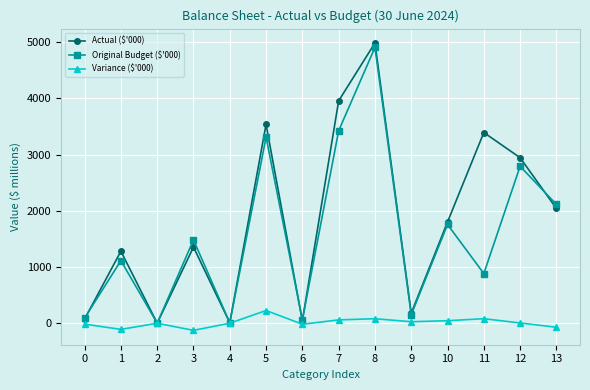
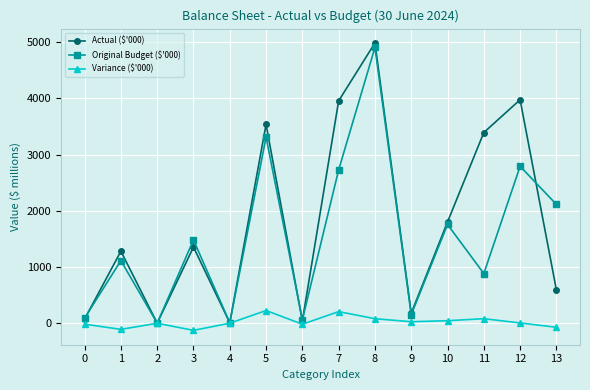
Original Budget ($'000), 7: 3400 -> 2700
Variance ($'000), 7: 100 -> 200
Actual ($'000), 12: 2900 -> 4000
Actual ($'000), 13: 2000 -> 600
